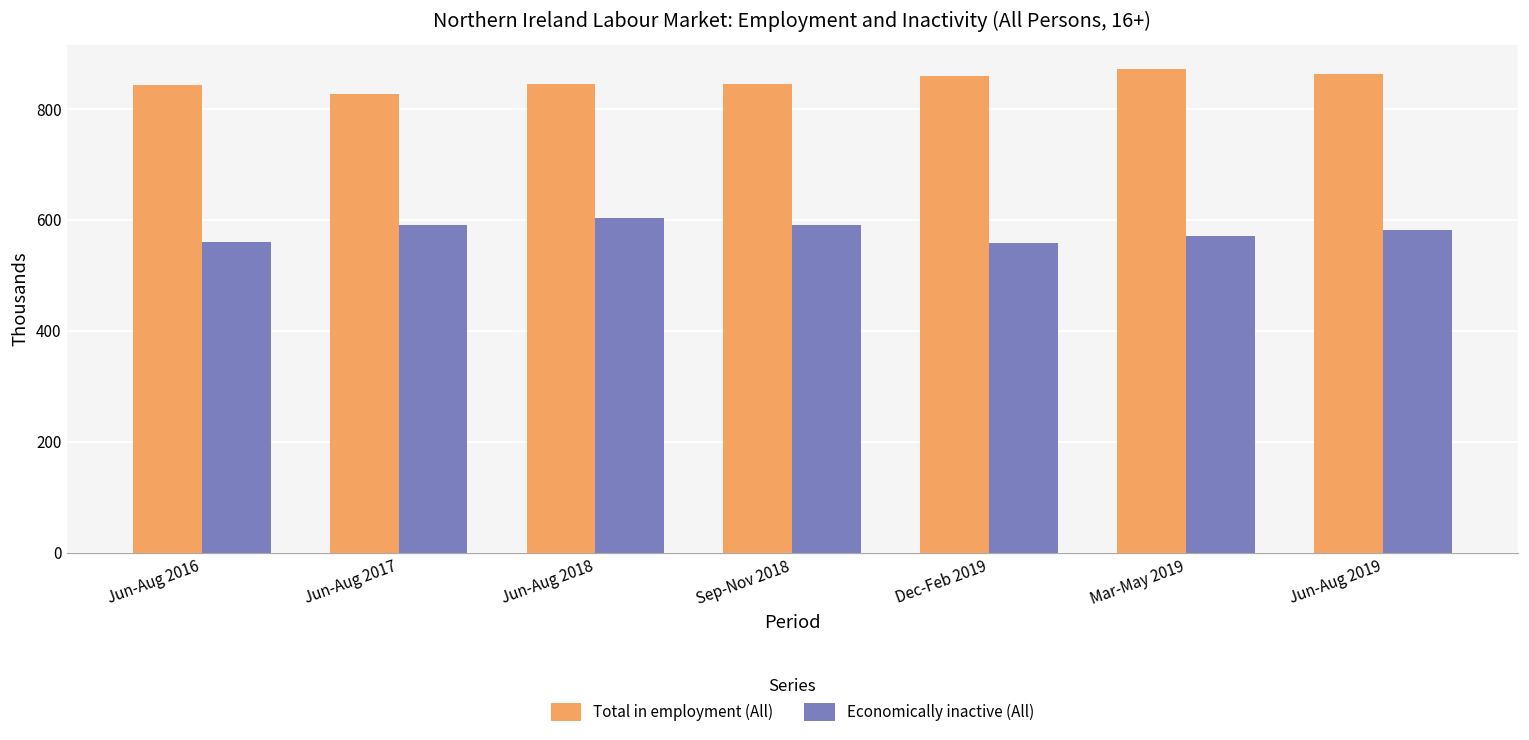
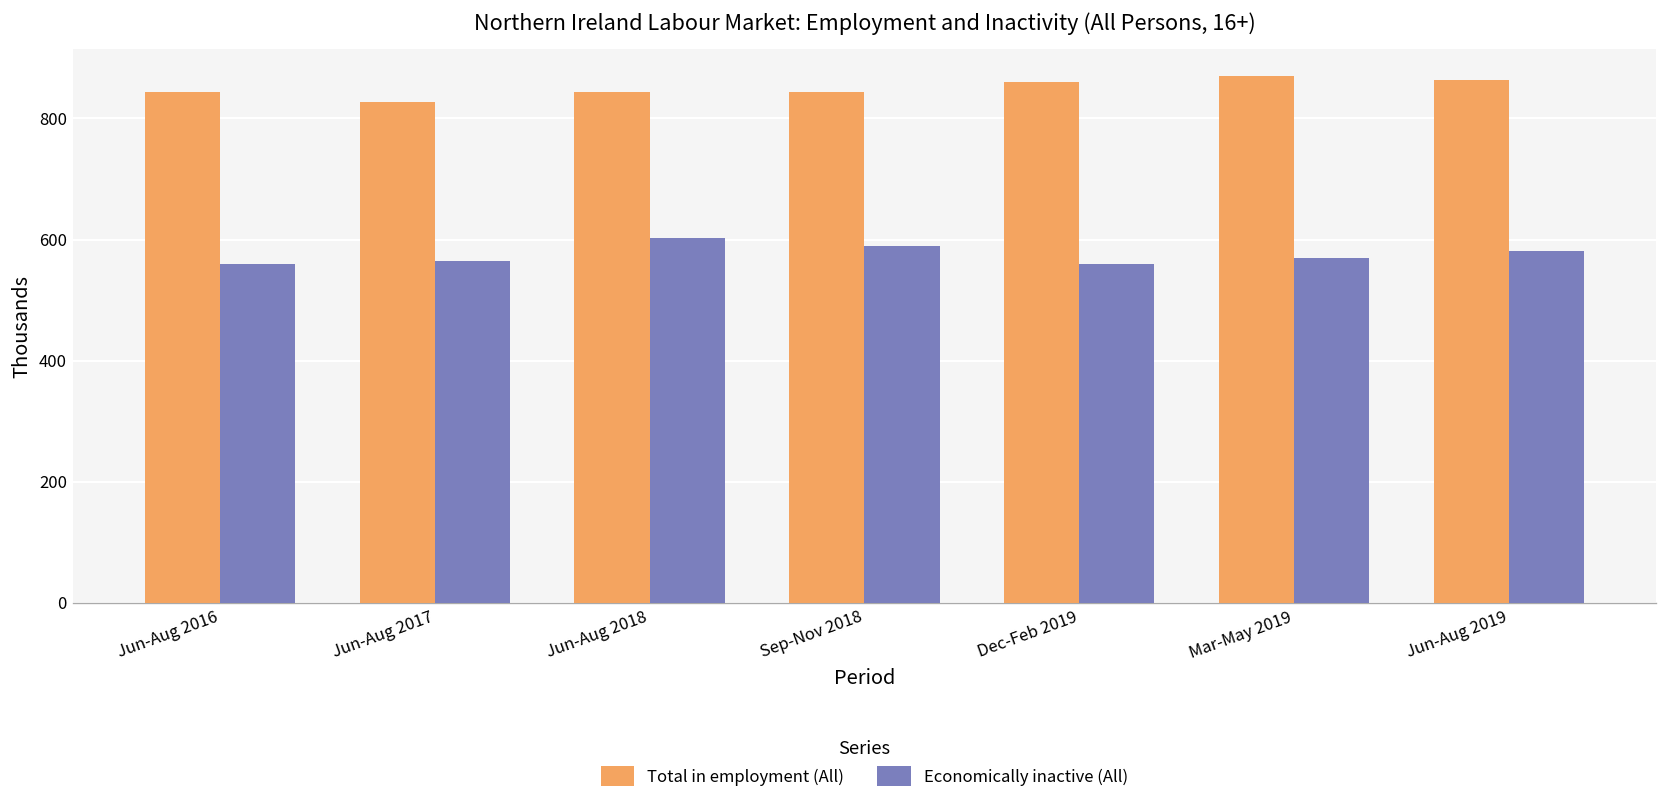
Economically inactive (All), Jun-Aug 2017: 590 -> 570
